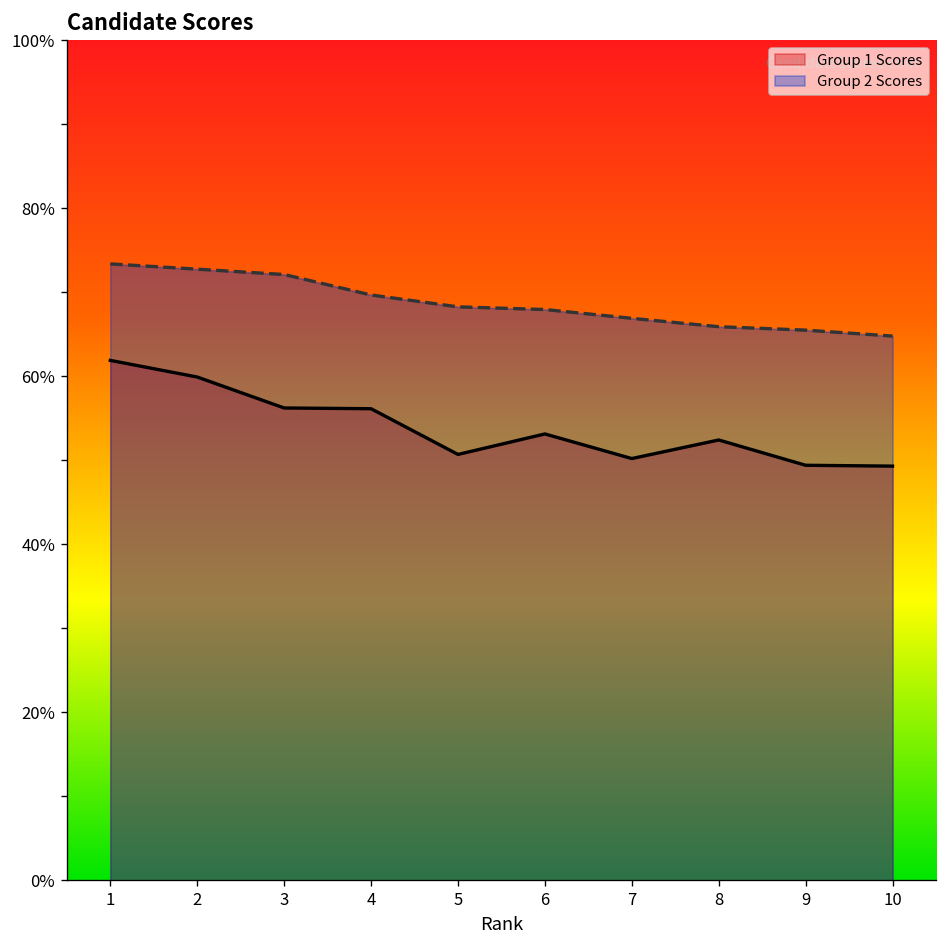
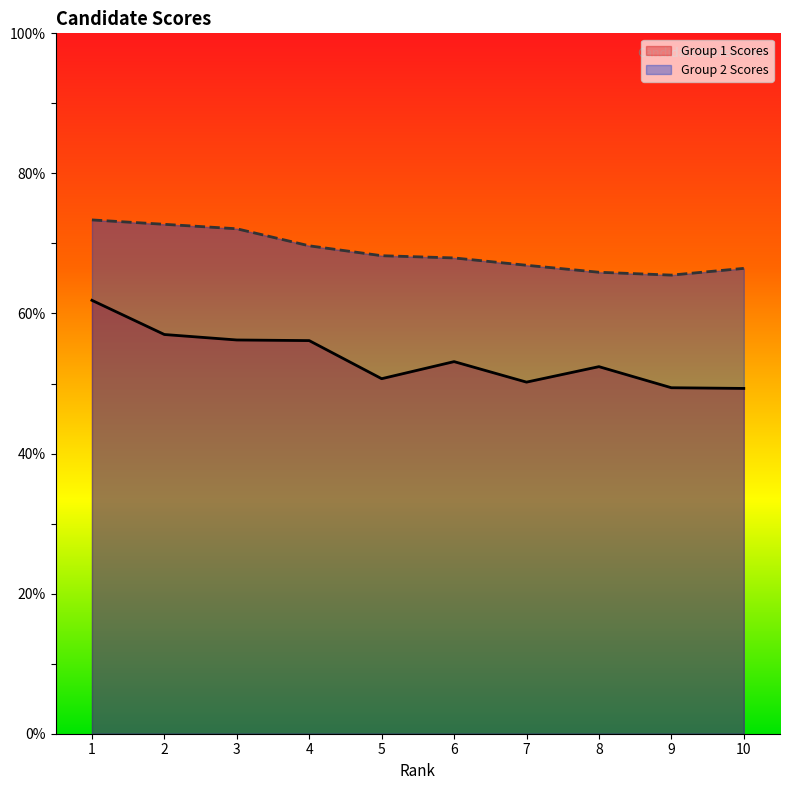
Group 1 Scores, 2: 60% -> 57%
Group 2 Scores, 10: 65% -> 66%
